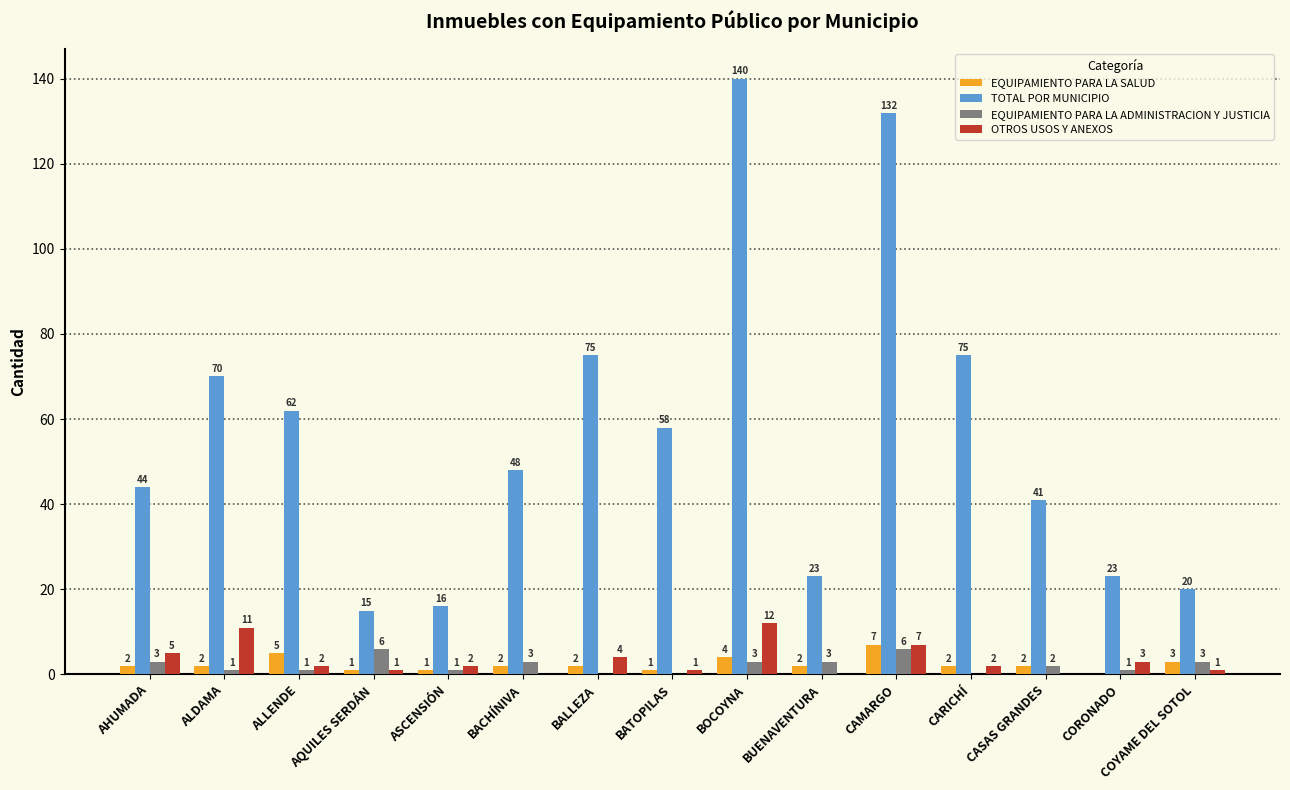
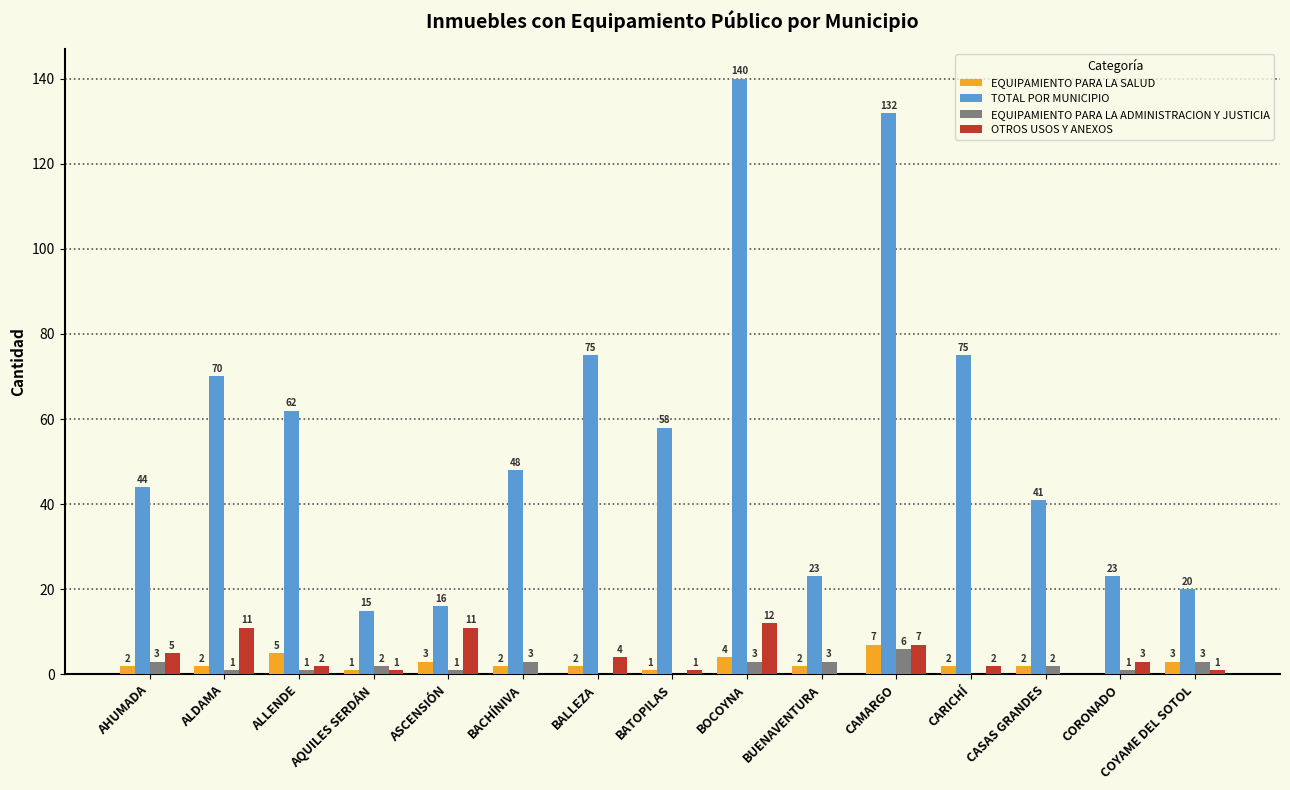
EQUIPAMIENTO PARA LA ADMINISTRACION Y JUSTICIA, AQUILES SERDÁN: 6 -> 2
EQUIPAMIENTO PARA LA SALUD, ASCENSIÓN: 1 -> 3
OTROS USOS Y ANEXOS, ASCENSIÓN: 2 -> 11
